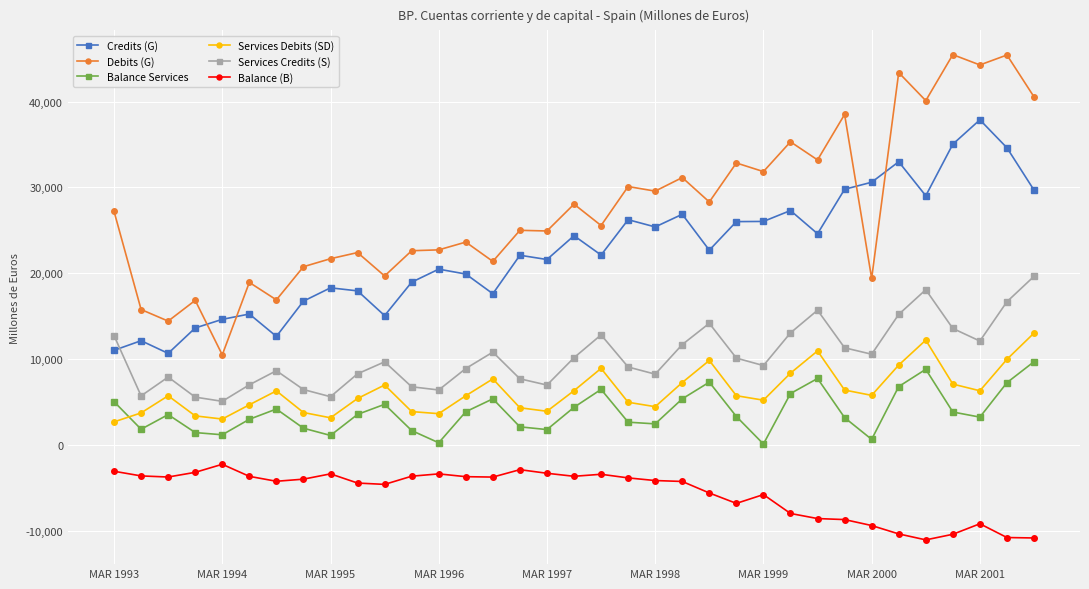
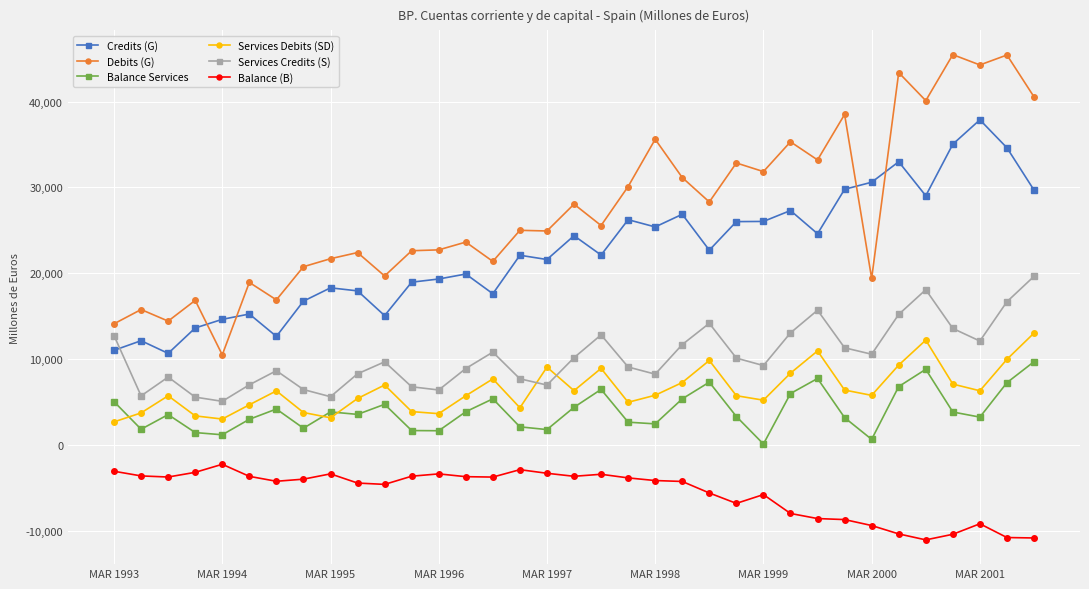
Debits (G), MAR 1993: 27,000 -> 14,000
Balance Services, MAR 1995: 1,000 -> 4,000
Credits (G), MAR 1996: 20,000 -> 19,000
Balance Services, MAR 1996: 0 -> 2,000
Services Debits (SD), MAR 1997: 4,000 -> 9,000
Debits (G), MAR 1998: 30,000 -> 36,000
Services Debits (SD), MAR 1998: 4,000 -> 6,000
